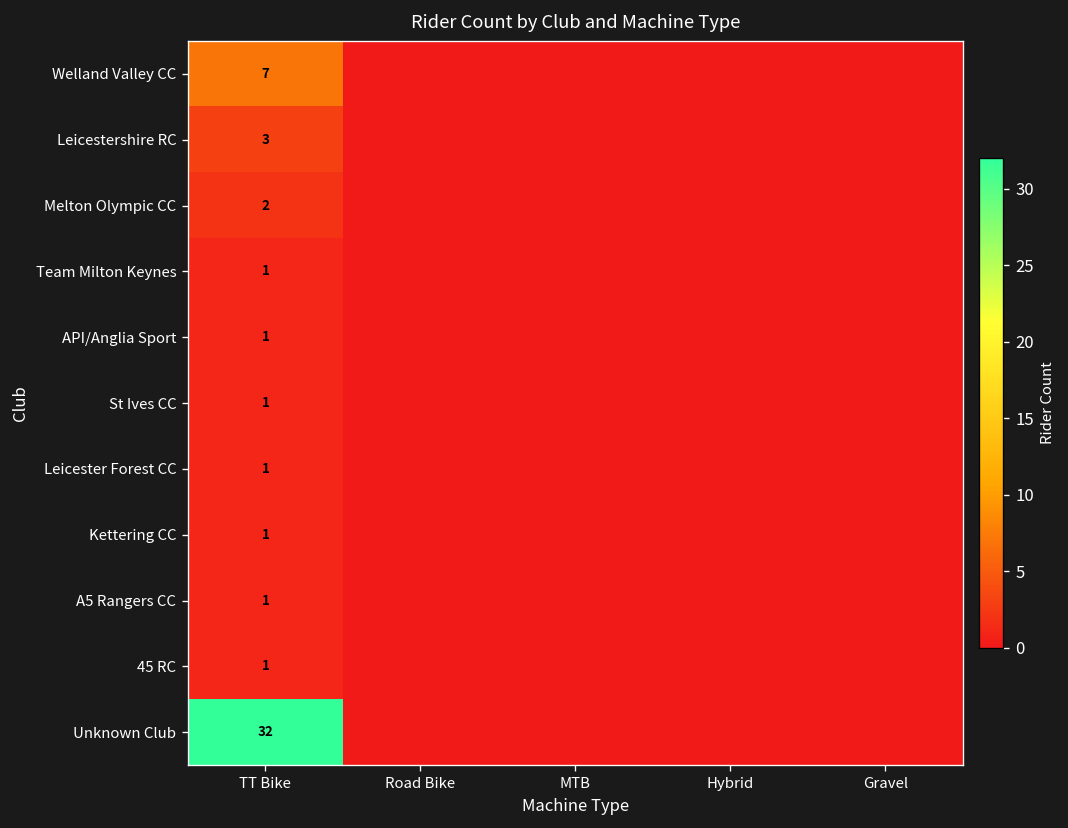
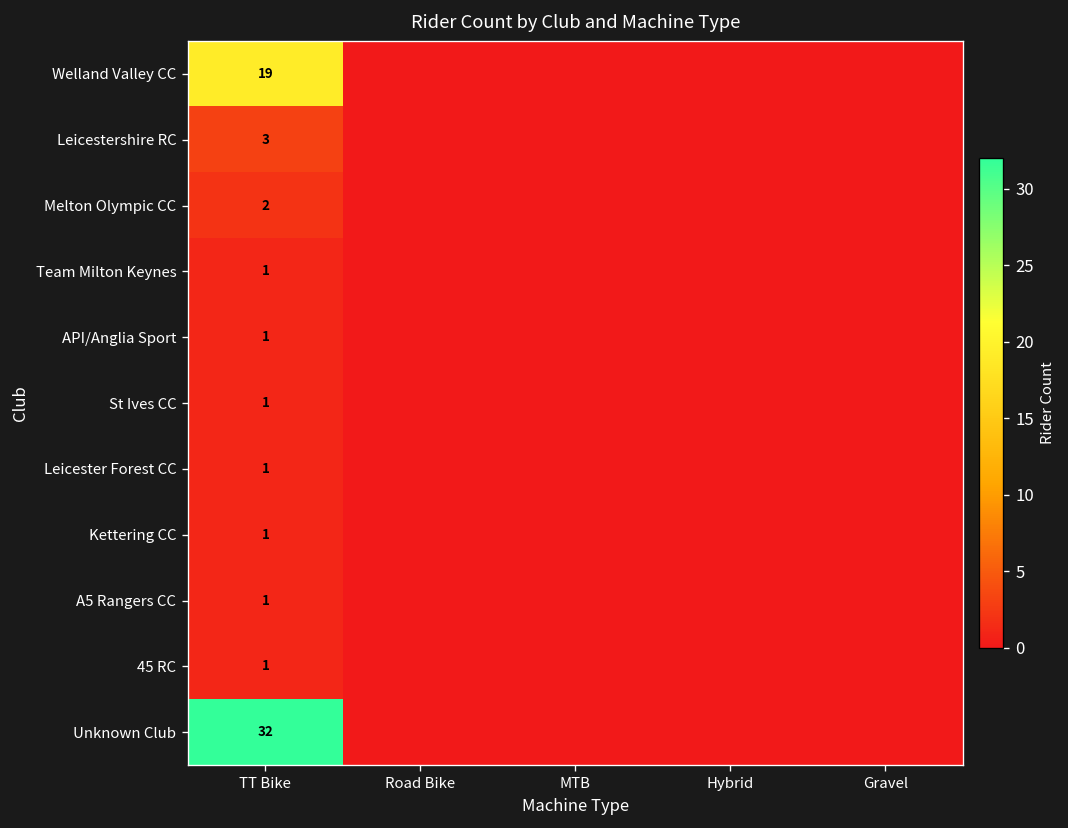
Welland Valley CC, TT Bike: 7 -> 19
